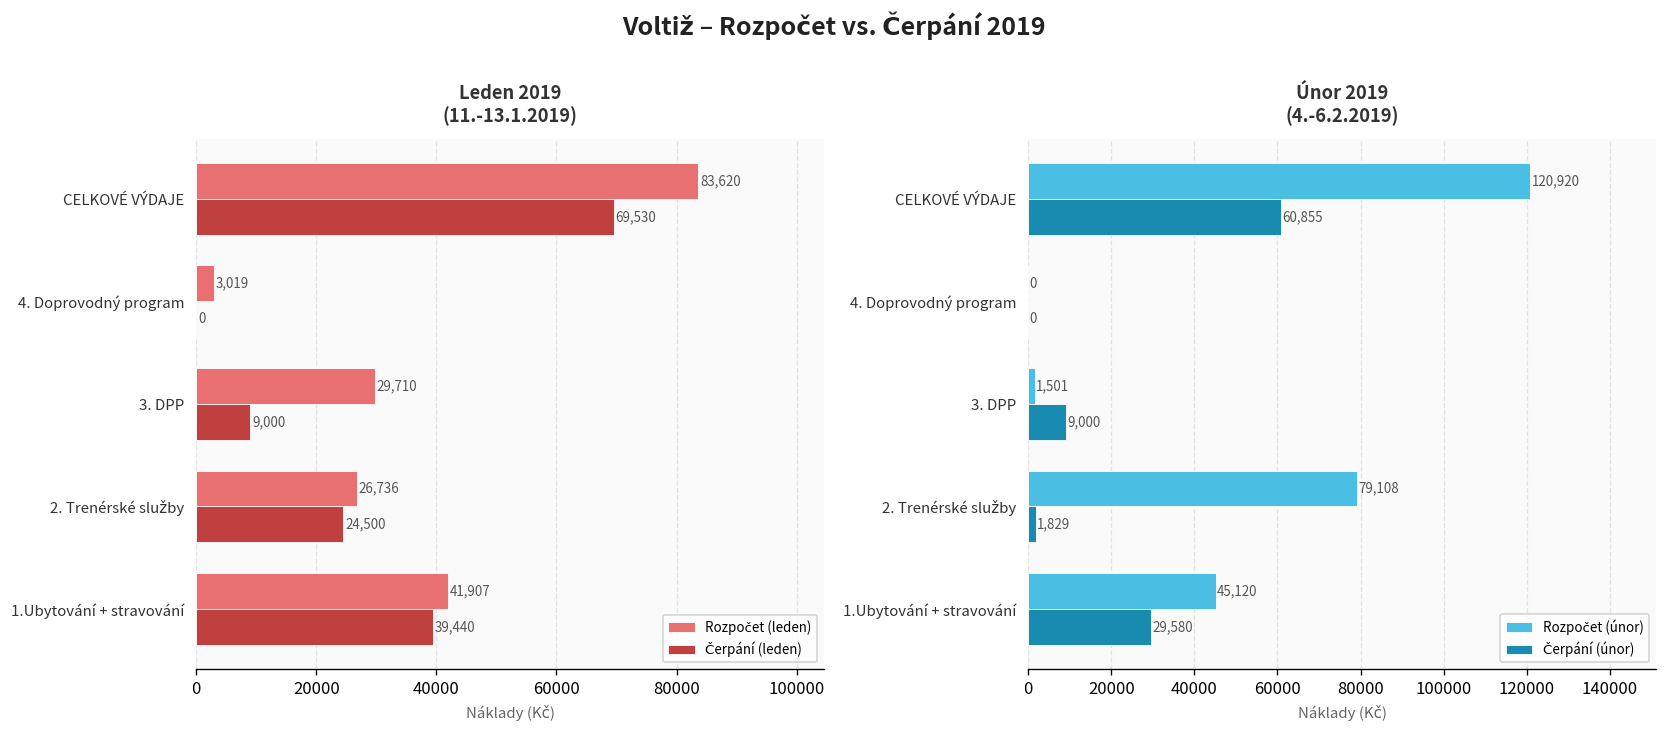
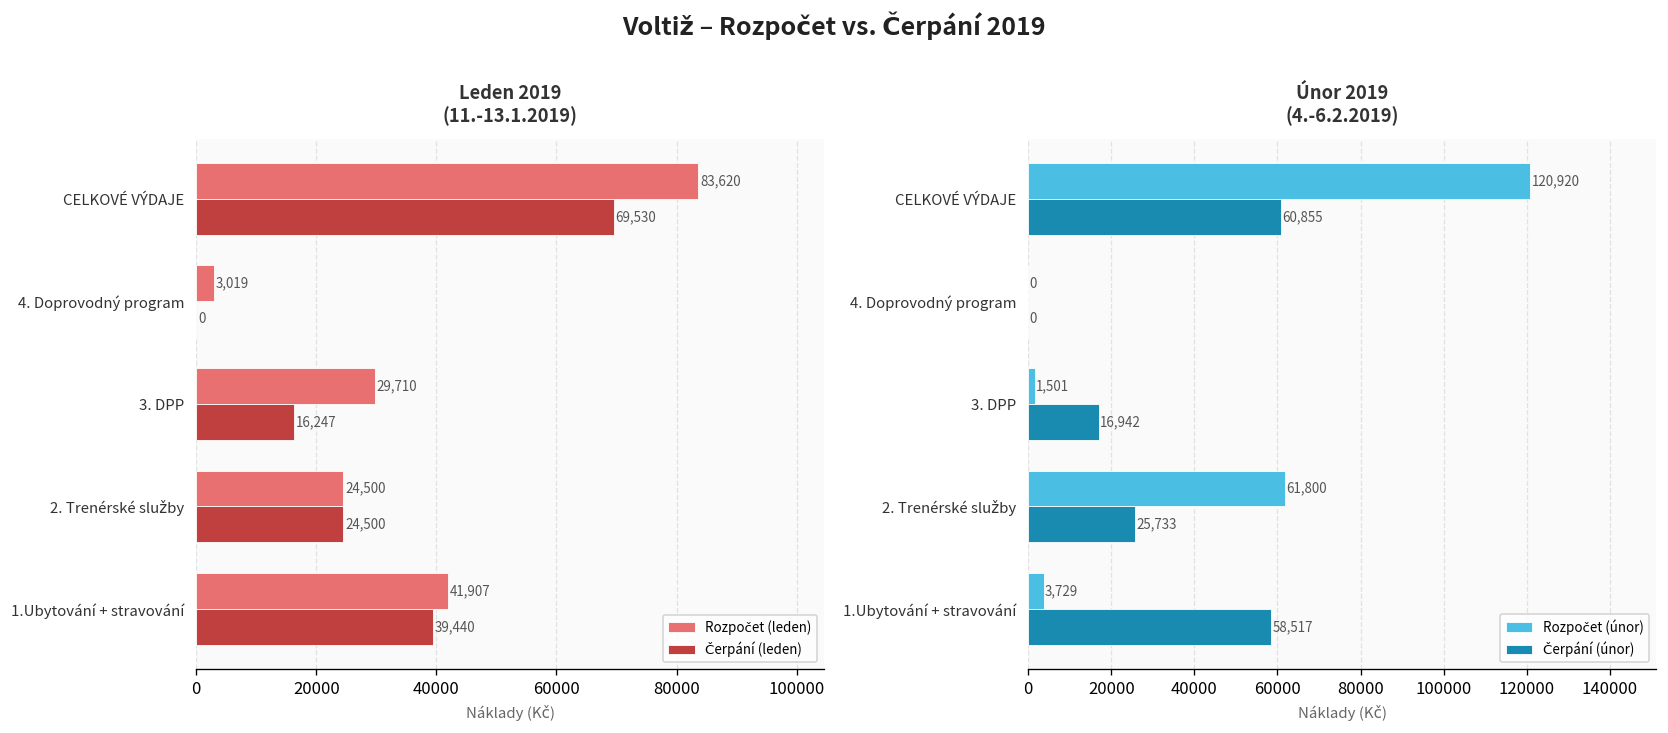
Leden 2019 (11.-13.1.2019), Čerpání (leden), 3. DPP: 9,000 -> 16,247
Leden 2019 (11.-13.1.2019), Rozpočet (leden), 2. Trenérské služby: 26,736 -> 24,500
Únor 2019 (4.-6.2.2019), Čerpání (únor), 3. DPP: 9,000 -> 16,942
Únor 2019 (4.-6.2.2019), Rozpočet (únor), 2. Trenérské služby: 79,108 -> 61,800
Únor 2019 (4.-6.2.2019), Čerpání (únor), 2. Trenérské služby: 1,829 -> 25,733
Únor 2019 (4.-6.2.2019), Rozpočet (únor), 1.Ubytování + stravování: 45,120 -> 3,729
Únor 2019 (4.-6.2.2019), Čerpání (únor), 1.Ubytování + stravování: 29,580 -> 58,517
